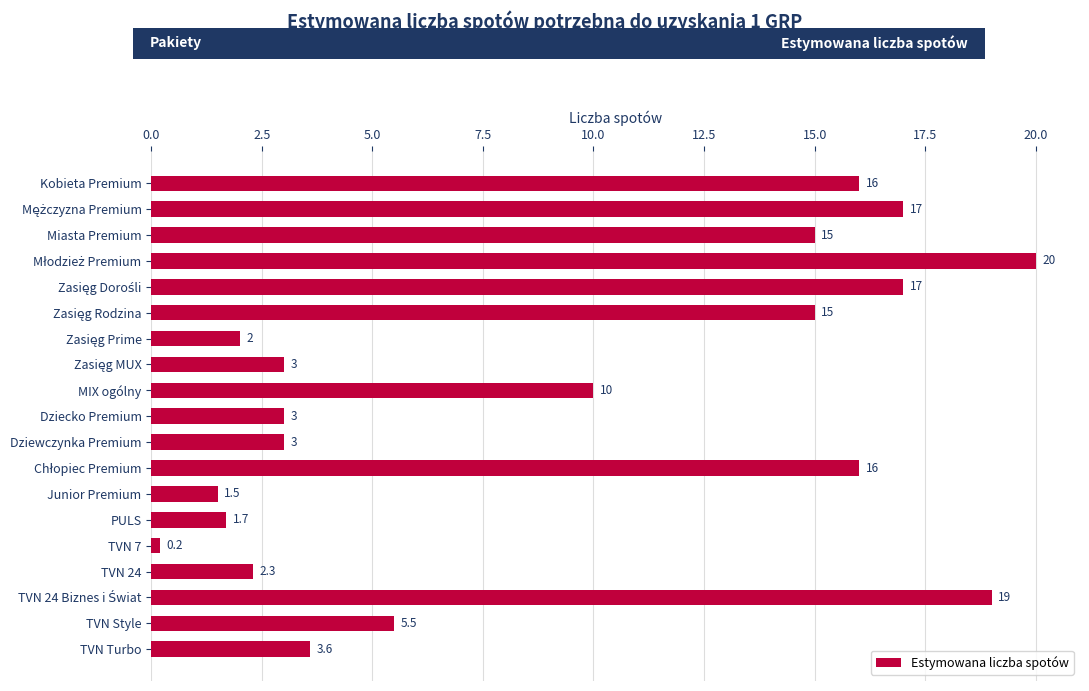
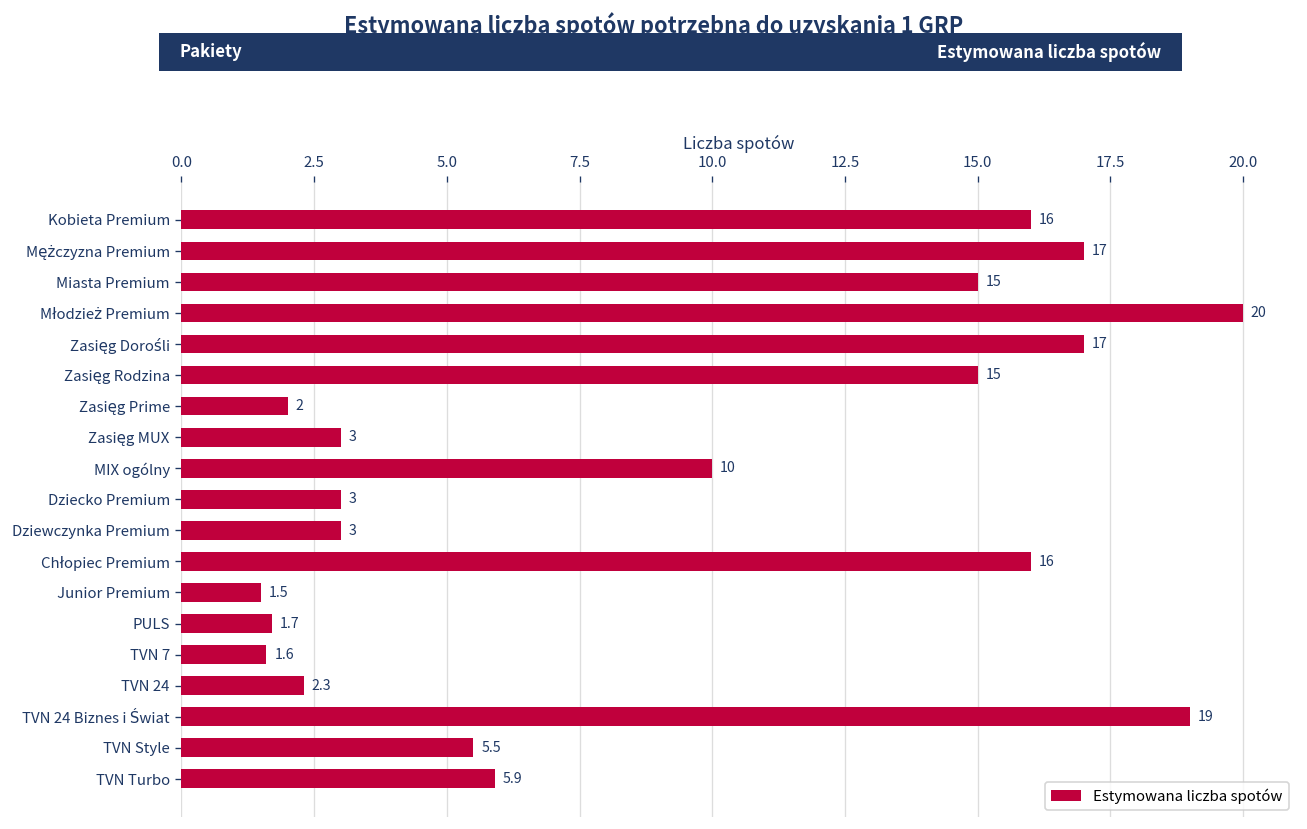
TVN 7: 0.2 -> 1.6
TVN Turbo: 3.6 -> 5.9
